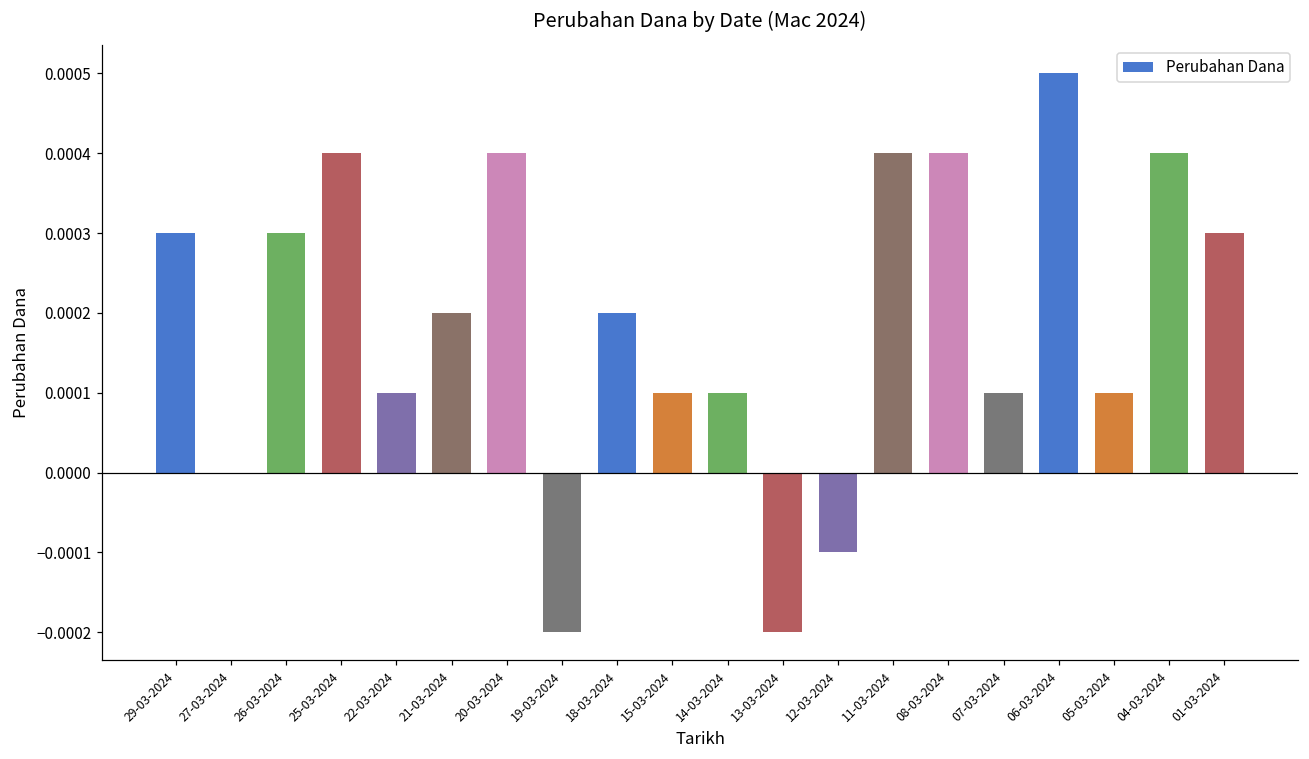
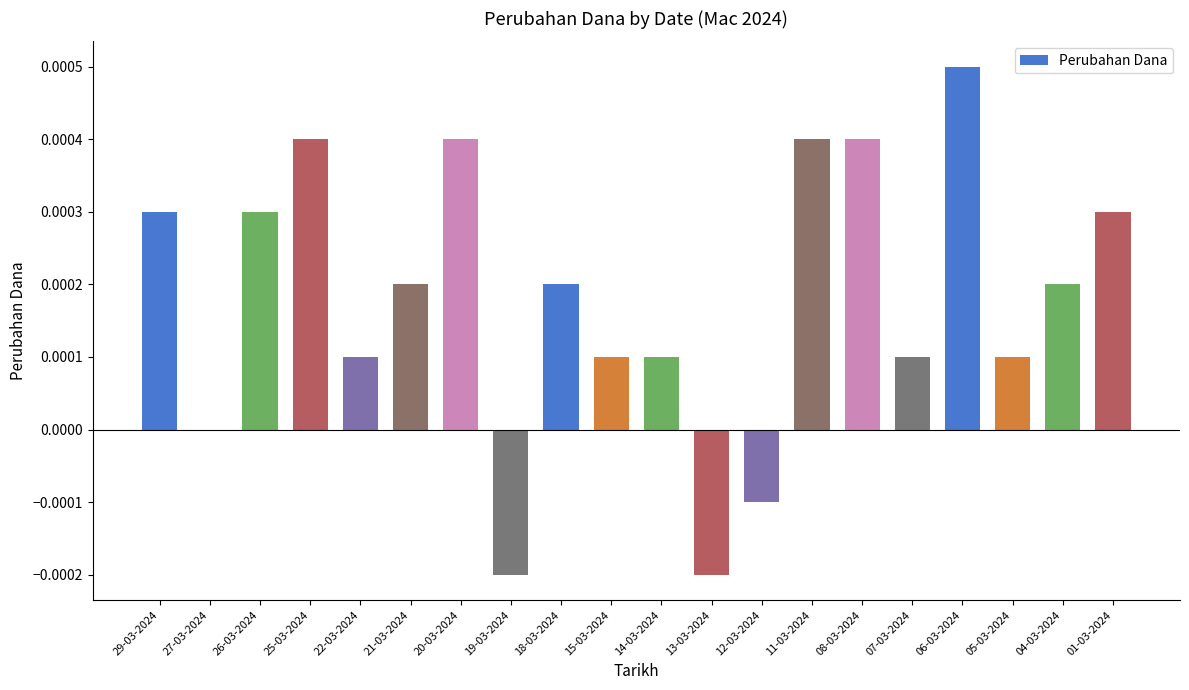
04-03-2024: 0.0004 -> 0.0002
